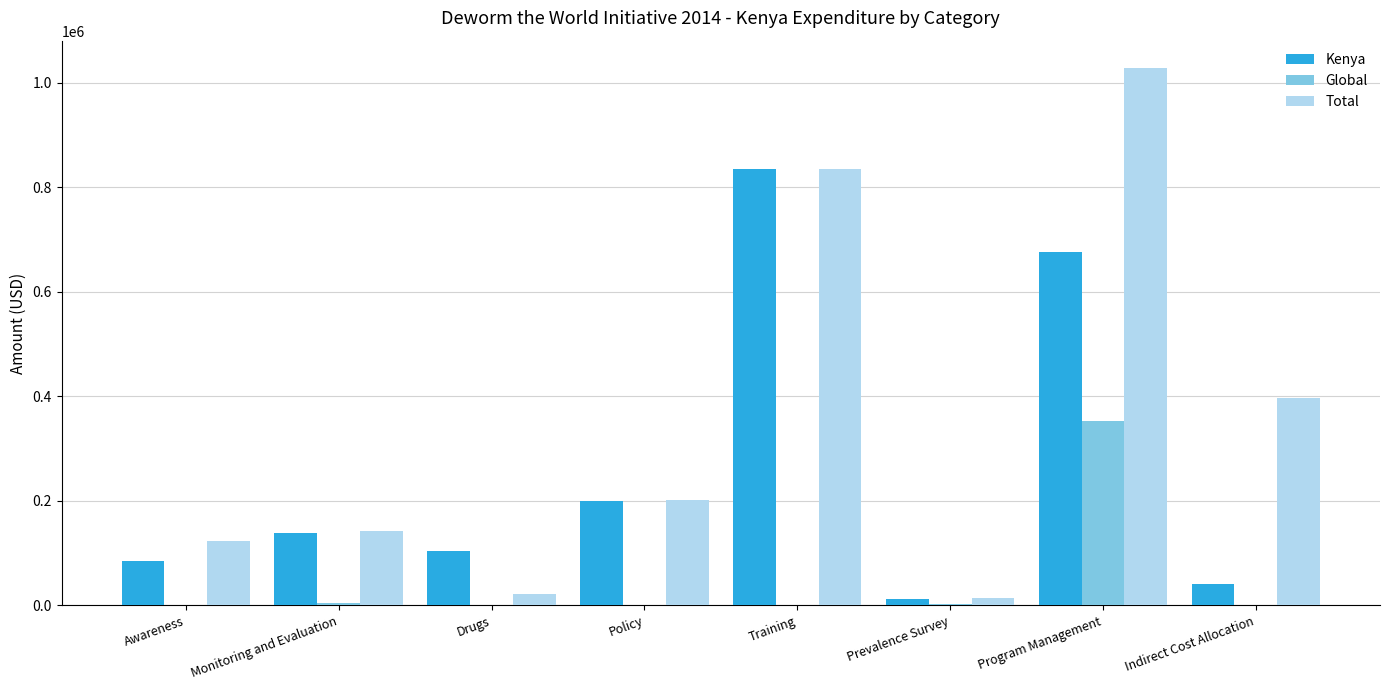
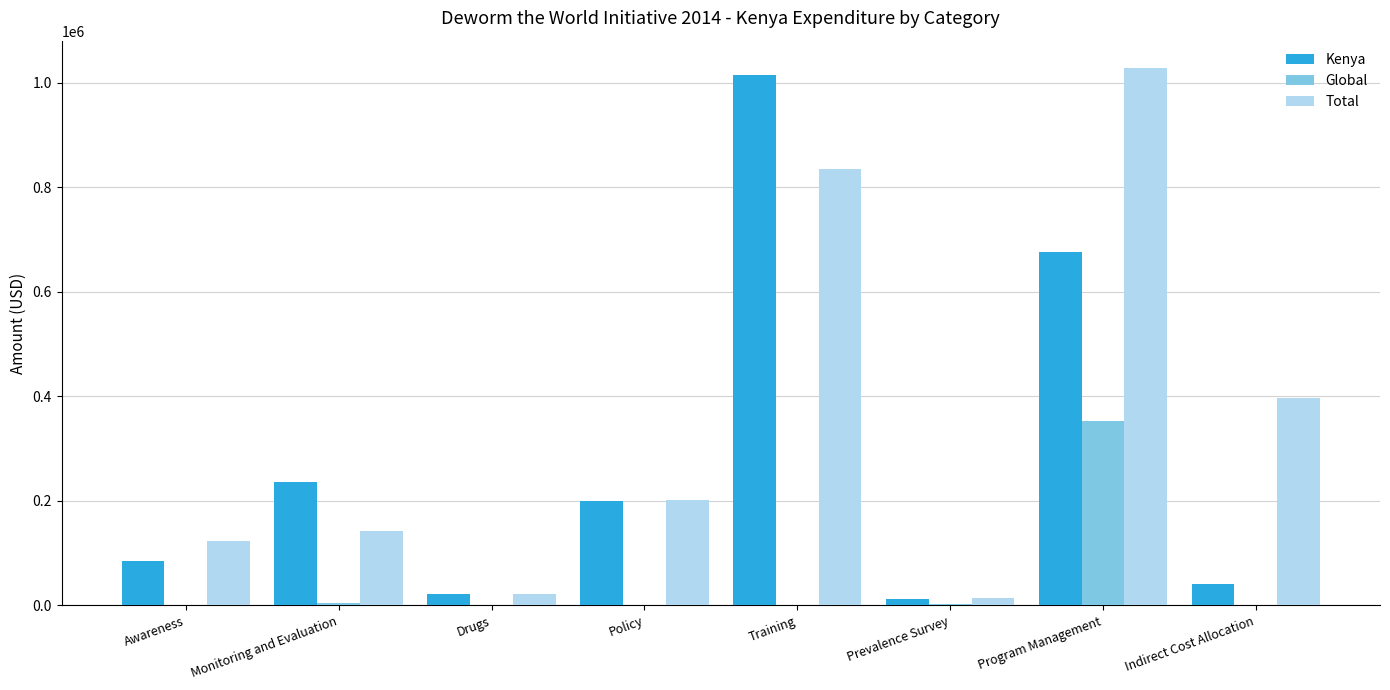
Kenya, Monitoring and Evaluation: 140000 -> 240000
Kenya, Drugs: 100000 -> 20000
Kenya, Training: 840000 -> 1020000
